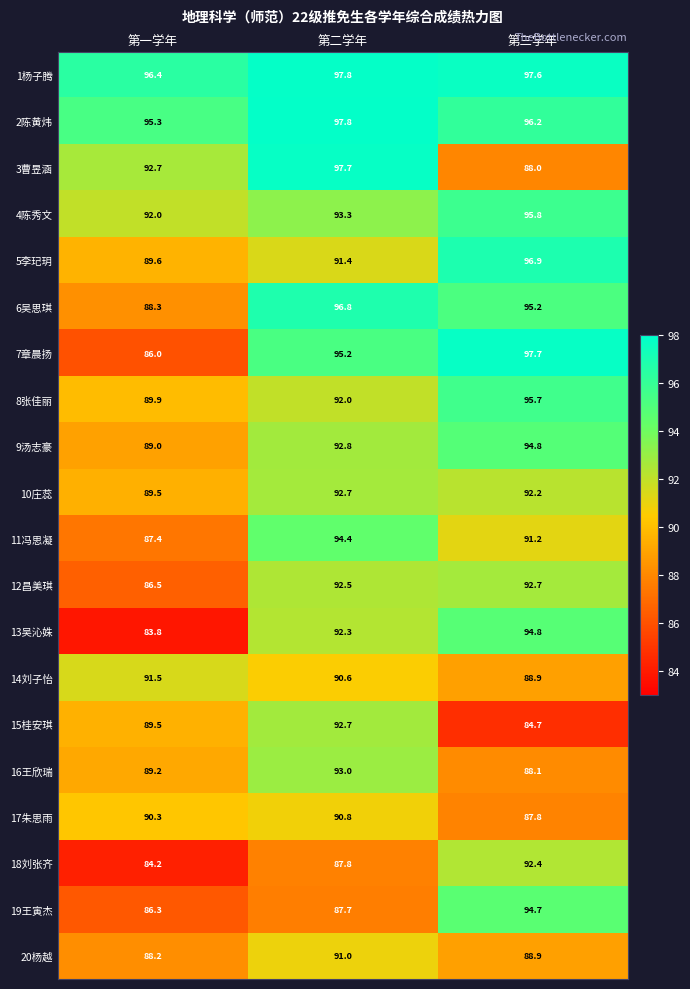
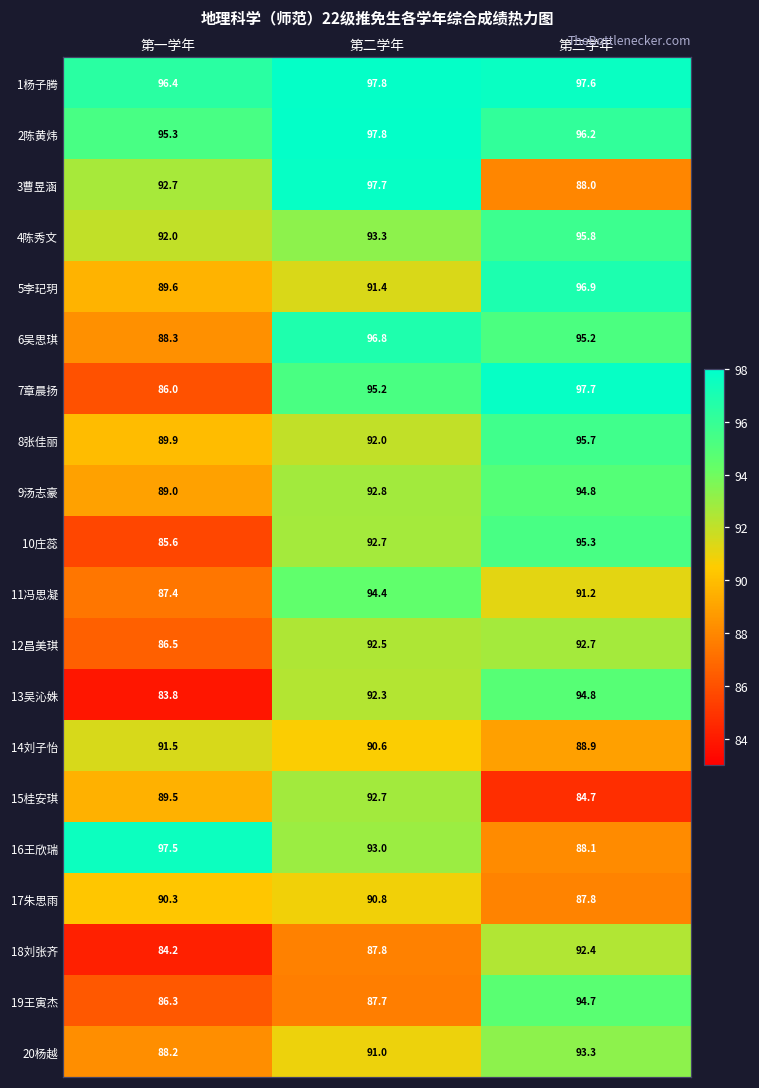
10庄蕊, 第一学年: 89.5 -> 85.6
10庄蕊, 第三学年: 92.2 -> 95.3
16王欣瑞, 第一学年: 89.2 -> 97.5
20杨越, 第三学年: 88.9 -> 93.3
